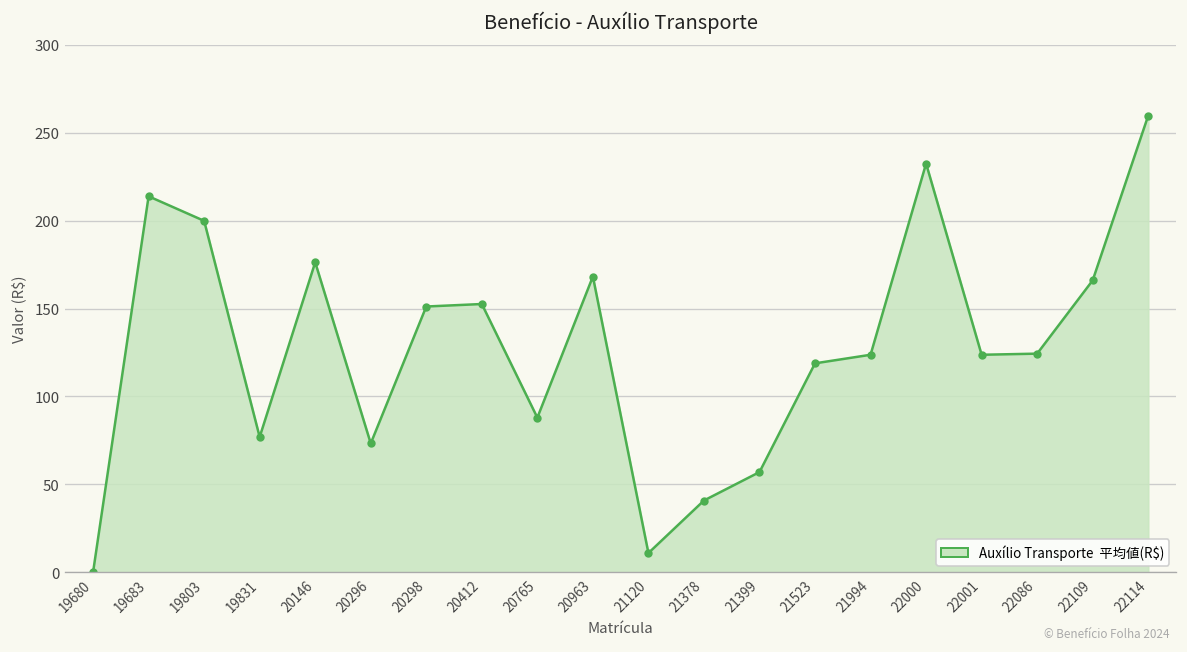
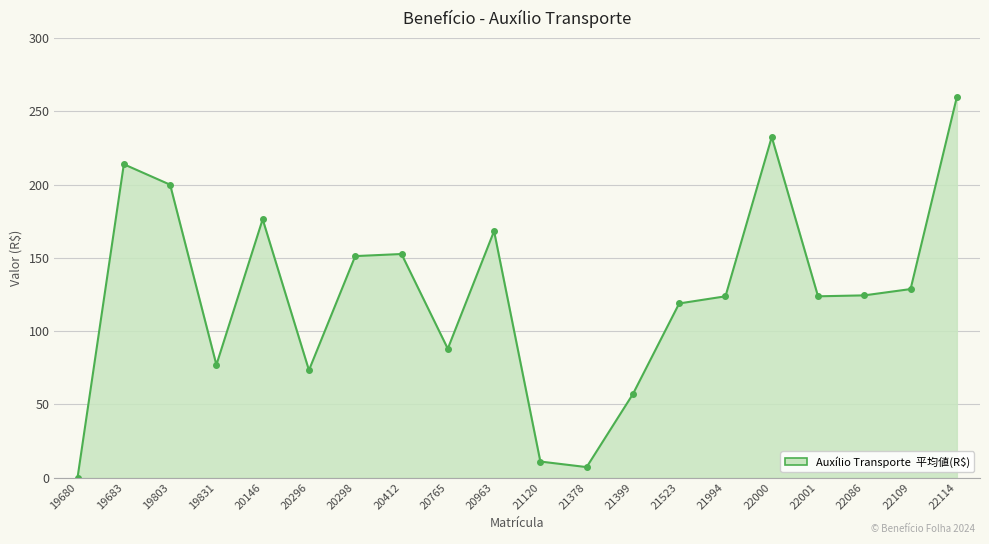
21378: 41 -> 7
22109: 166 -> 129
